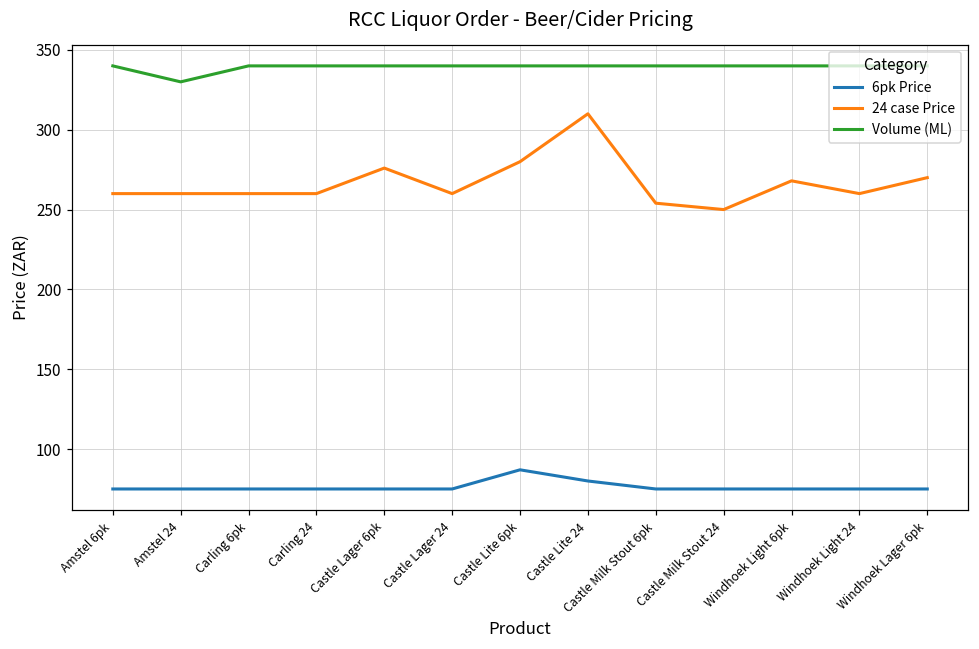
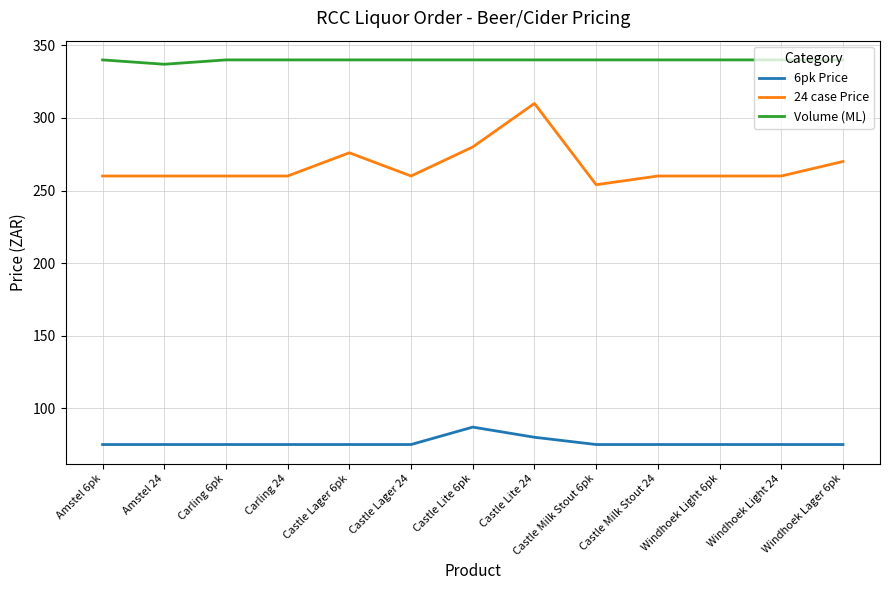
Volume (ML), Amstel 24: 330 -> 337
24 case Price, Castle Milk Stout 24: 250 -> 260
24 case Price, Windhoek Light 6pk: 268 -> 260
